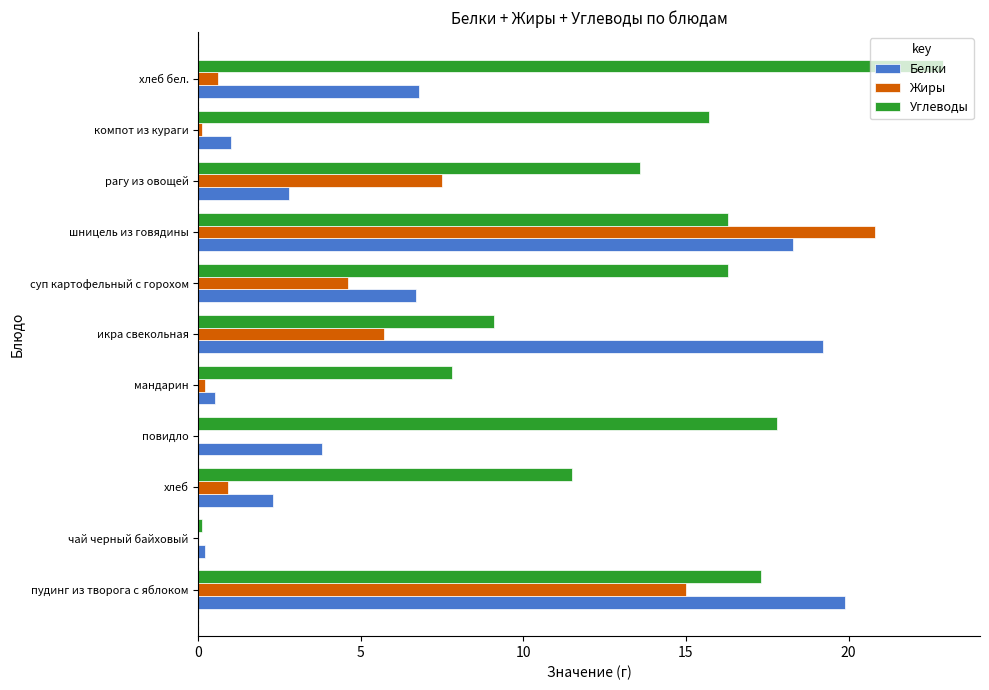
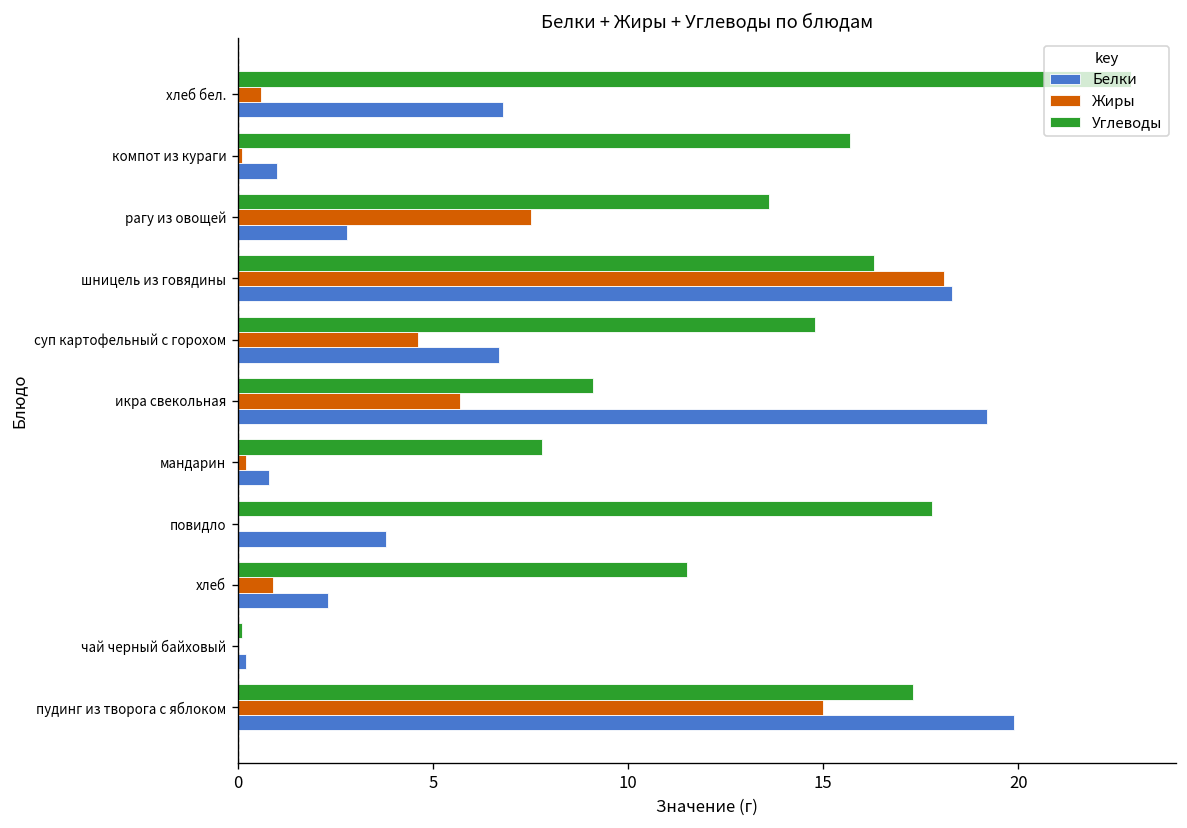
Жиры, шницель из говядины: 20.8 -> 18.1
Углеводы, суп картофельный с горохом: 16.3 -> 14.8
Белки, мандарин: 0.5 -> 0.8
